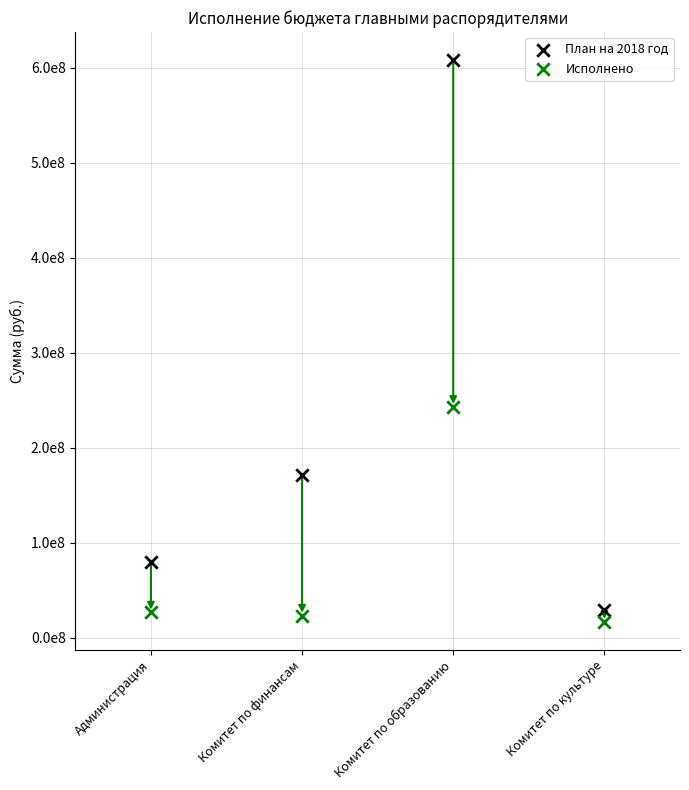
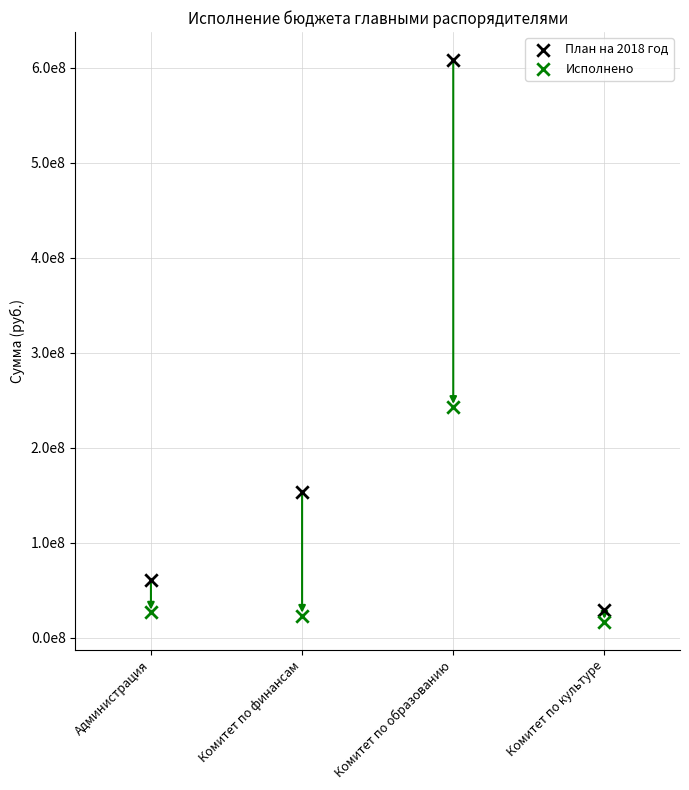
План на 2018 год, Администрация: 80000000 -> 60000000
План на 2018 год, Комитет по финансам: 170000000 -> 150000000
